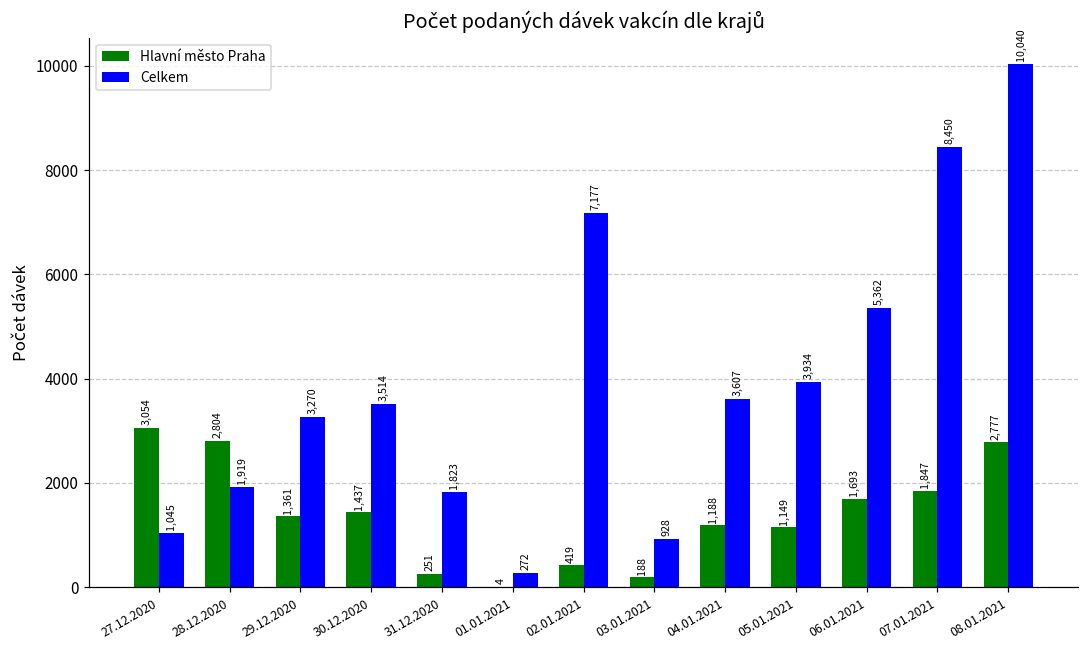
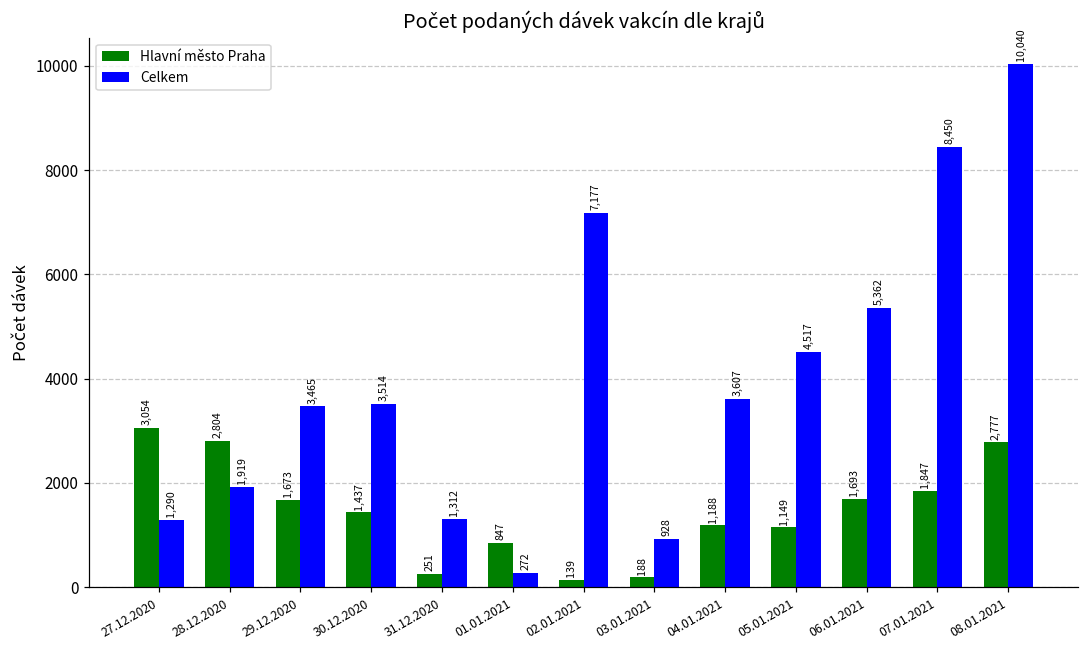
Celkem, 27.12.2020: 1,045 -> 1,290
Hlavní město Praha, 29.12.2020: 1,361 -> 1,673
Celkem, 29.12.2020: 3,270 -> 3,465
Celkem, 31.12.2020: 1,823 -> 1,312
Hlavní město Praha, 01.01.2021: 4 -> 847
Hlavní město Praha, 02.01.2021: 419 -> 139
Celkem, 05.01.2021: 3,934 -> 4,517
